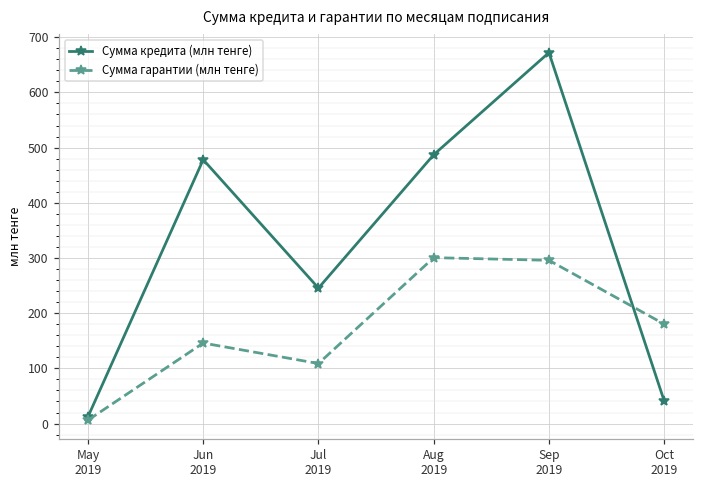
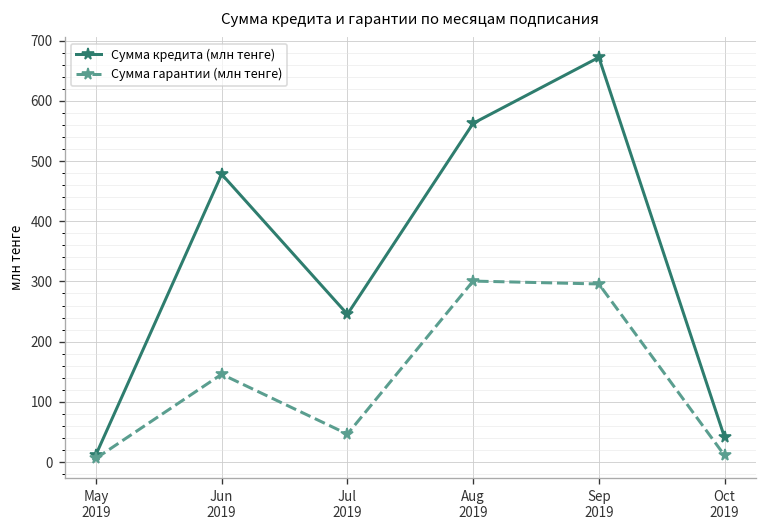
Сумма гарантии (млн тенге), Jul 2019: 110 -> 50
Сумма кредита (млн тенге), Aug 2019: 490 -> 560
Сумма гарантии (млн тенге), Oct 2019: 180 -> 10
